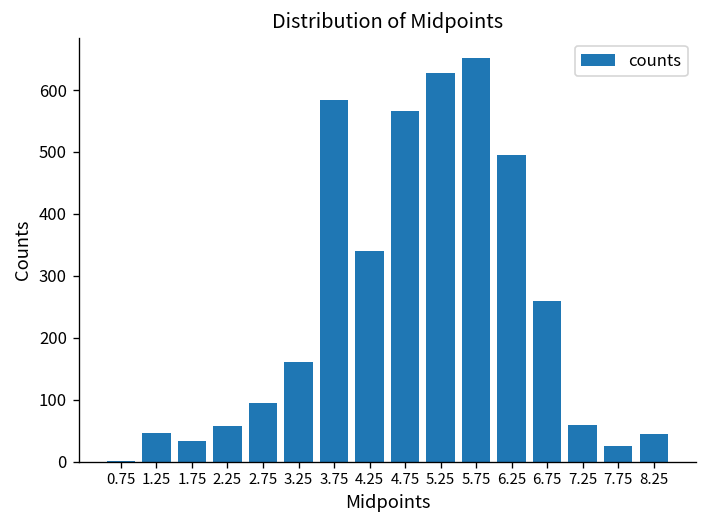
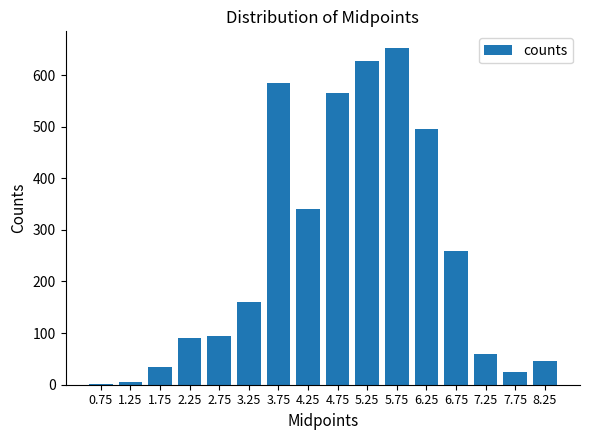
1.25: 50 -> 10
2.25: 60 -> 90
